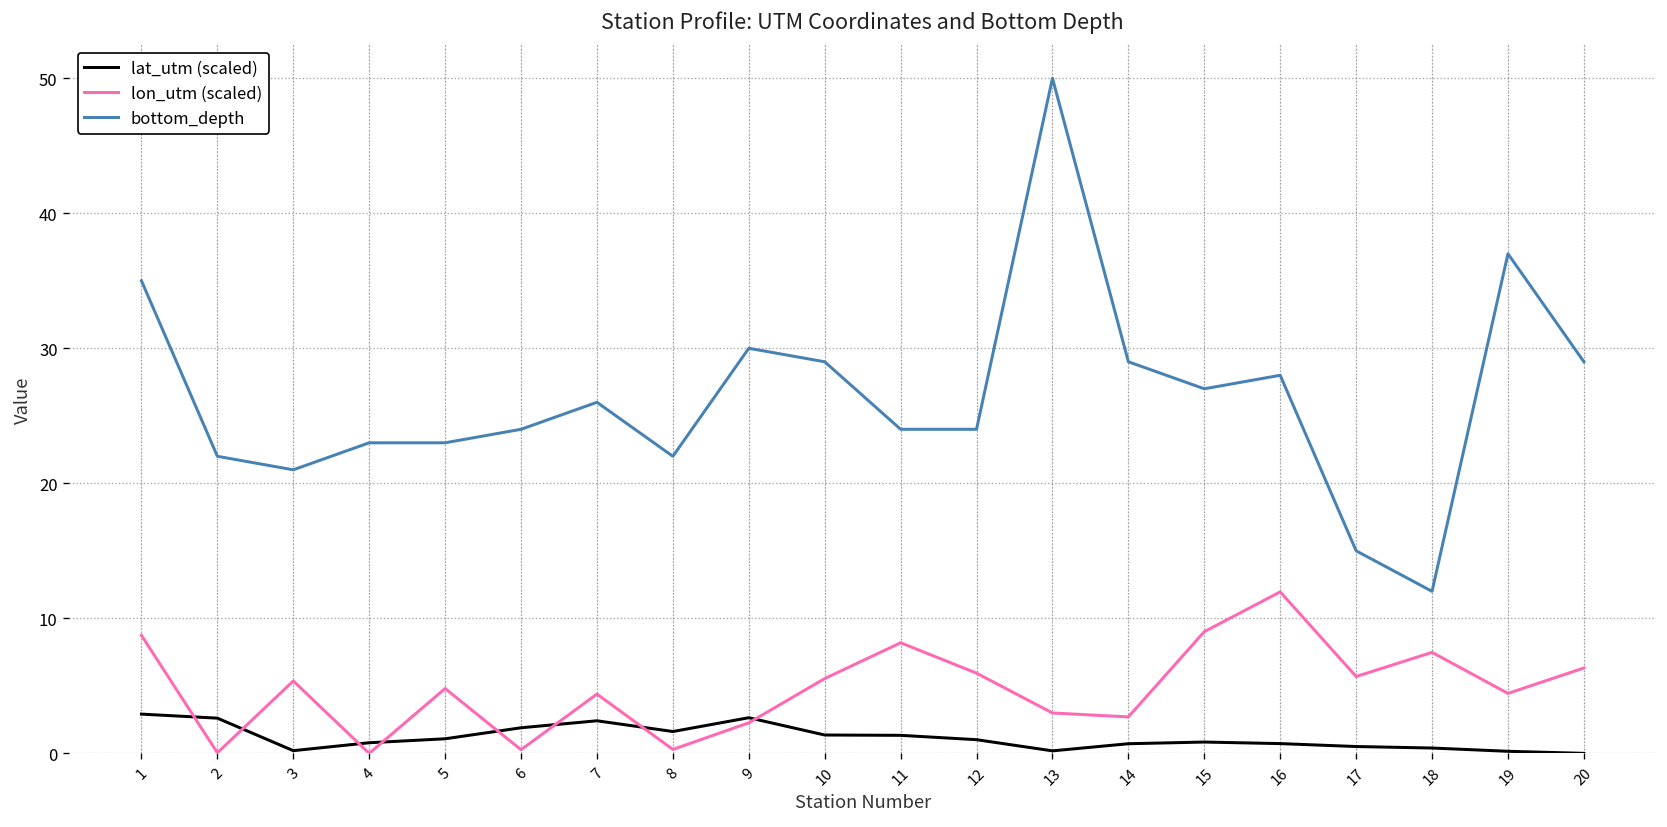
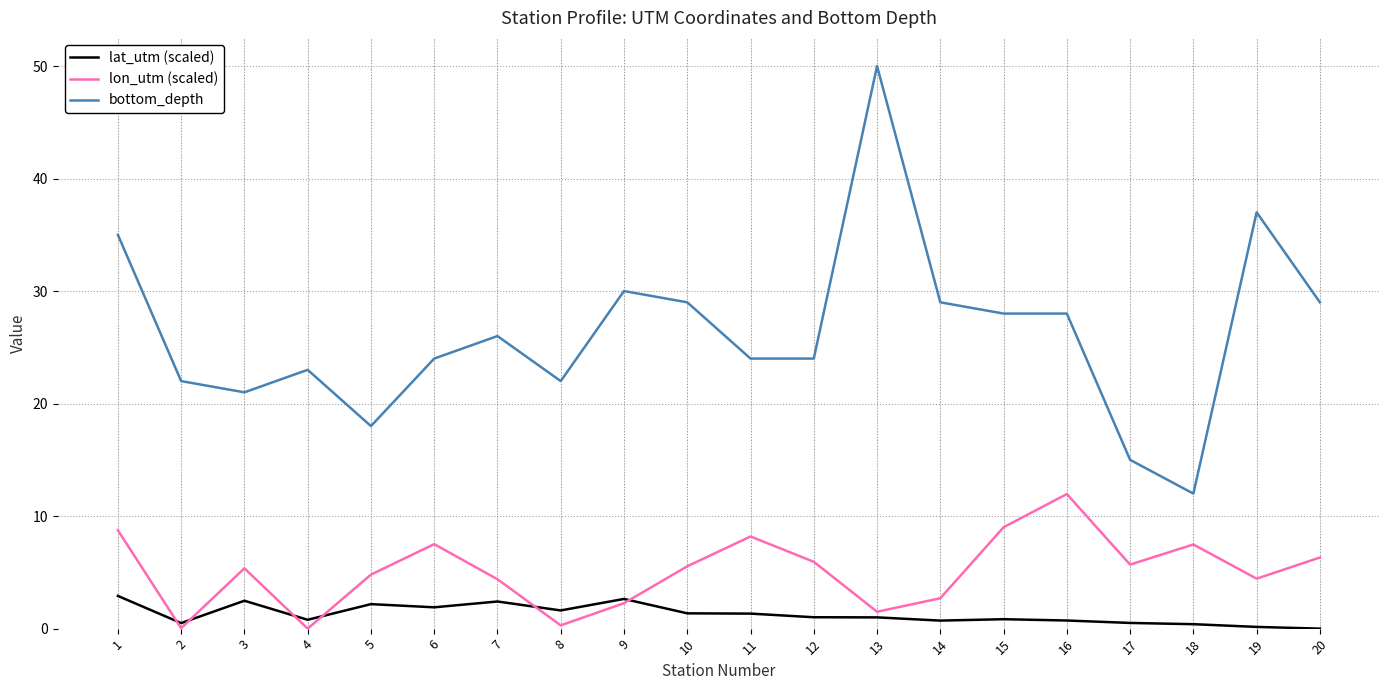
lat_utm (scaled), 2: 2.6 -> 0.5
lat_utm (scaled), 3: 0.2 -> 2.5
lat_utm (scaled), 5: 1.1 -> 2.2
bottom_depth, 5: 23 -> 18
lon_utm (scaled), 6: 0.3 -> 7.5
lat_utm (scaled), 13: 0.2 -> 1.0
lon_utm (scaled), 13: 3.0 -> 1.5
bottom_depth, 15: 27 -> 28
